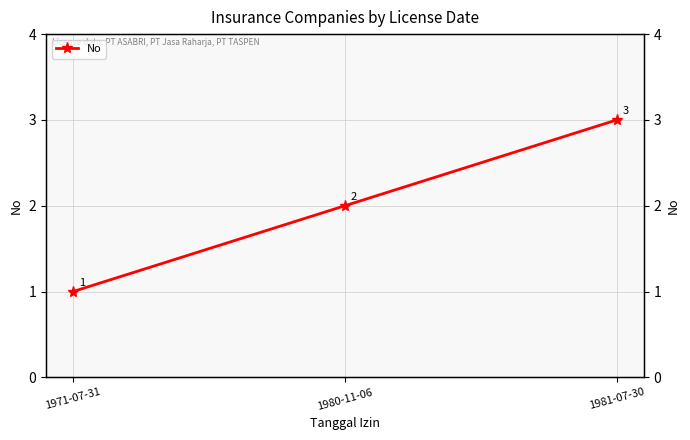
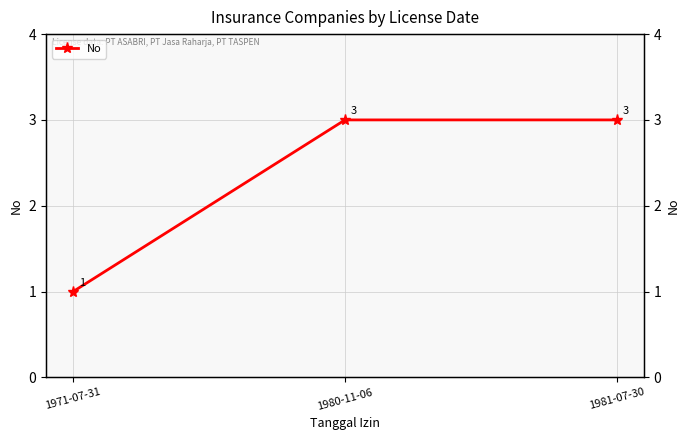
1980-11-06: 2 -> 3
